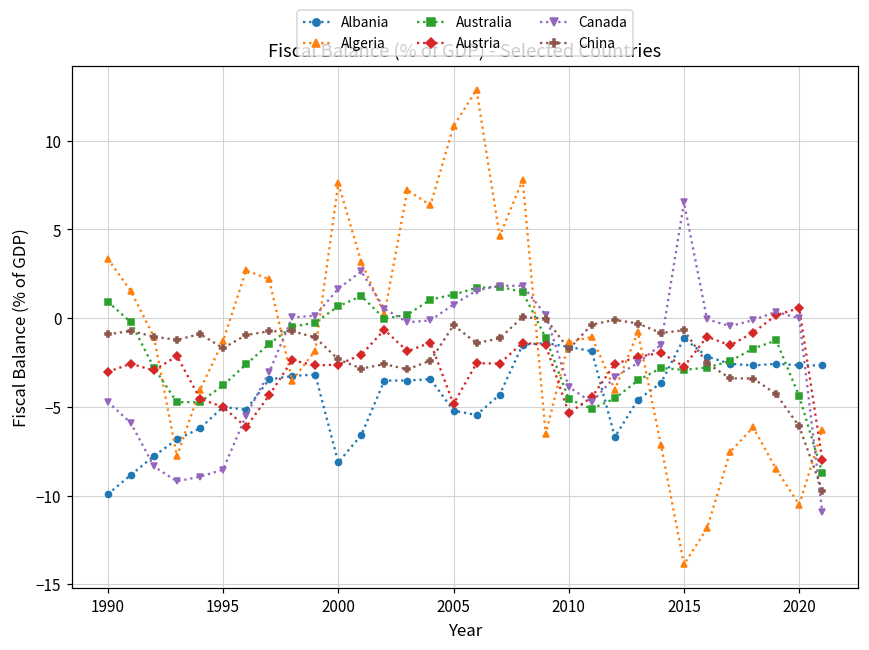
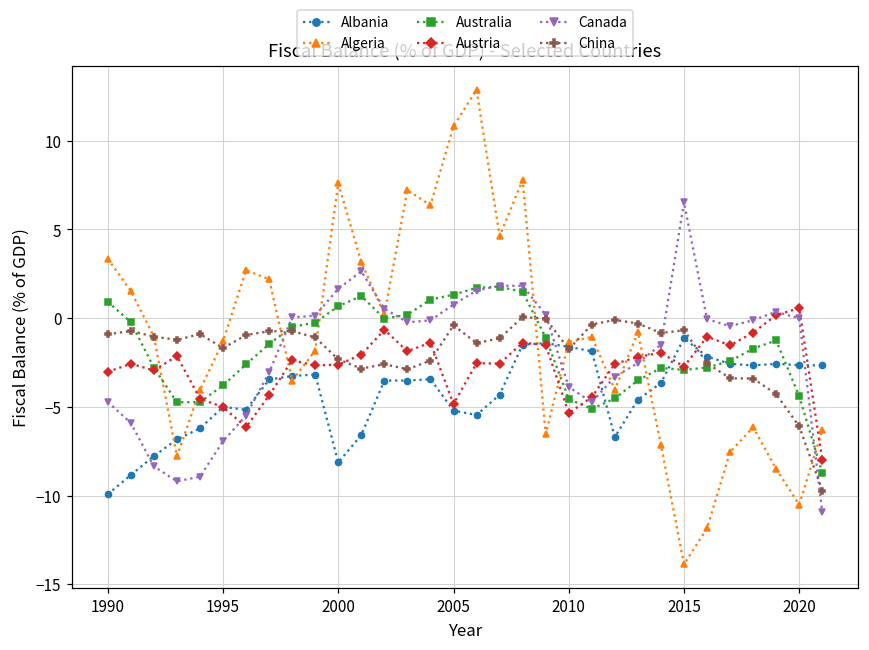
Canada, 1995: -8.5 -> -6.9
